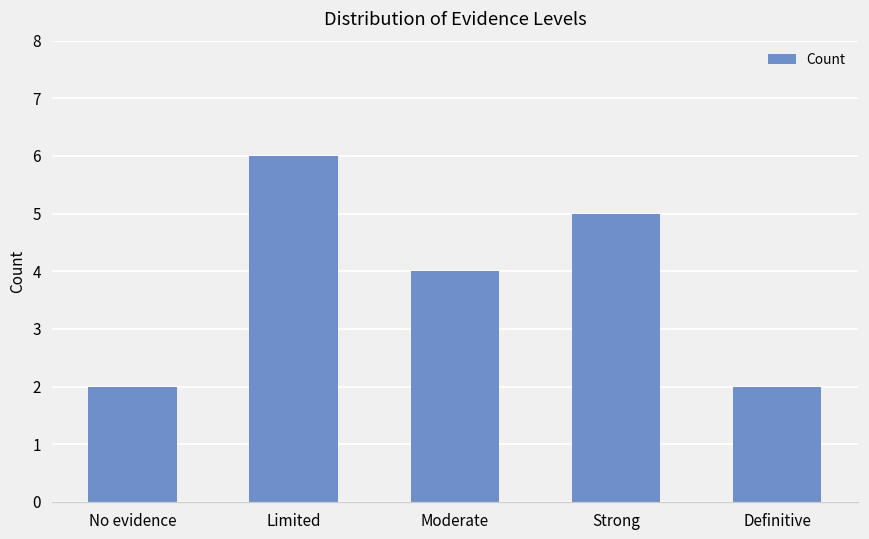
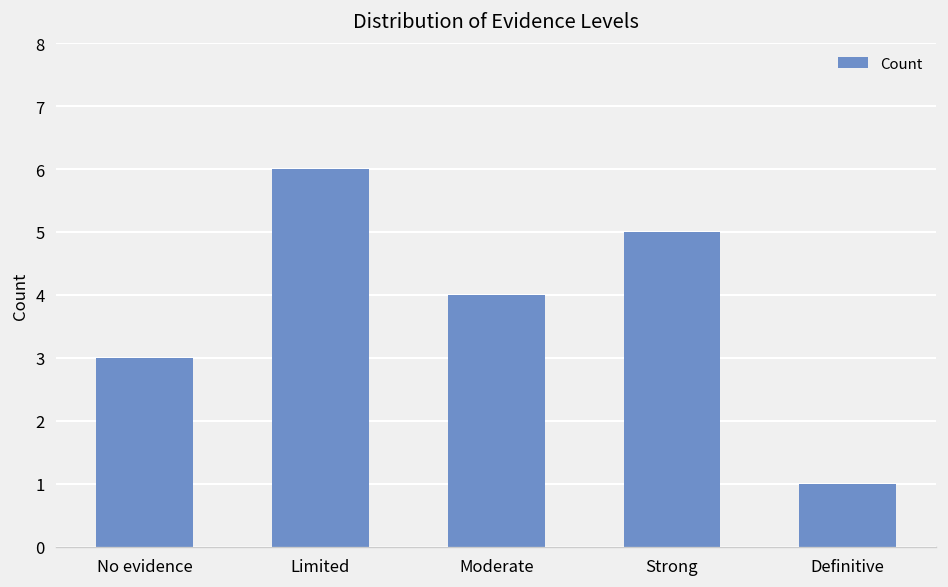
No evidence: 2 -> 3
Definitive: 2 -> 1
